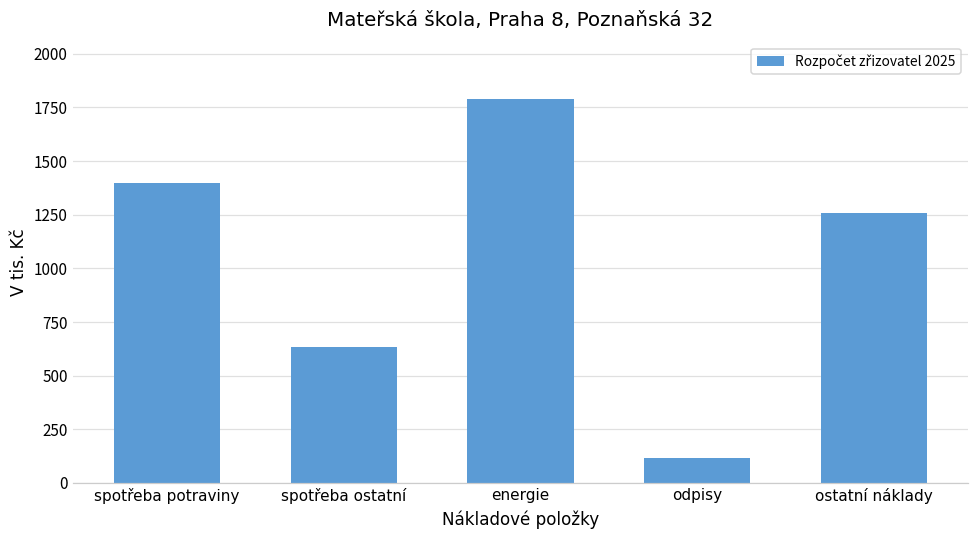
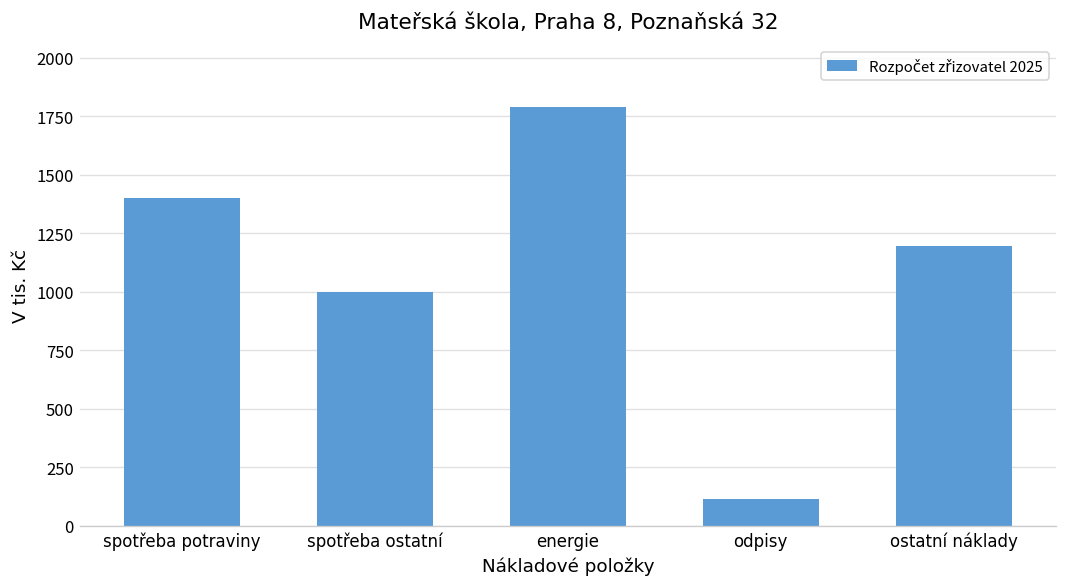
spotřeba ostatní: 630 -> 1000
ostatní náklady: 1260 -> 1200
